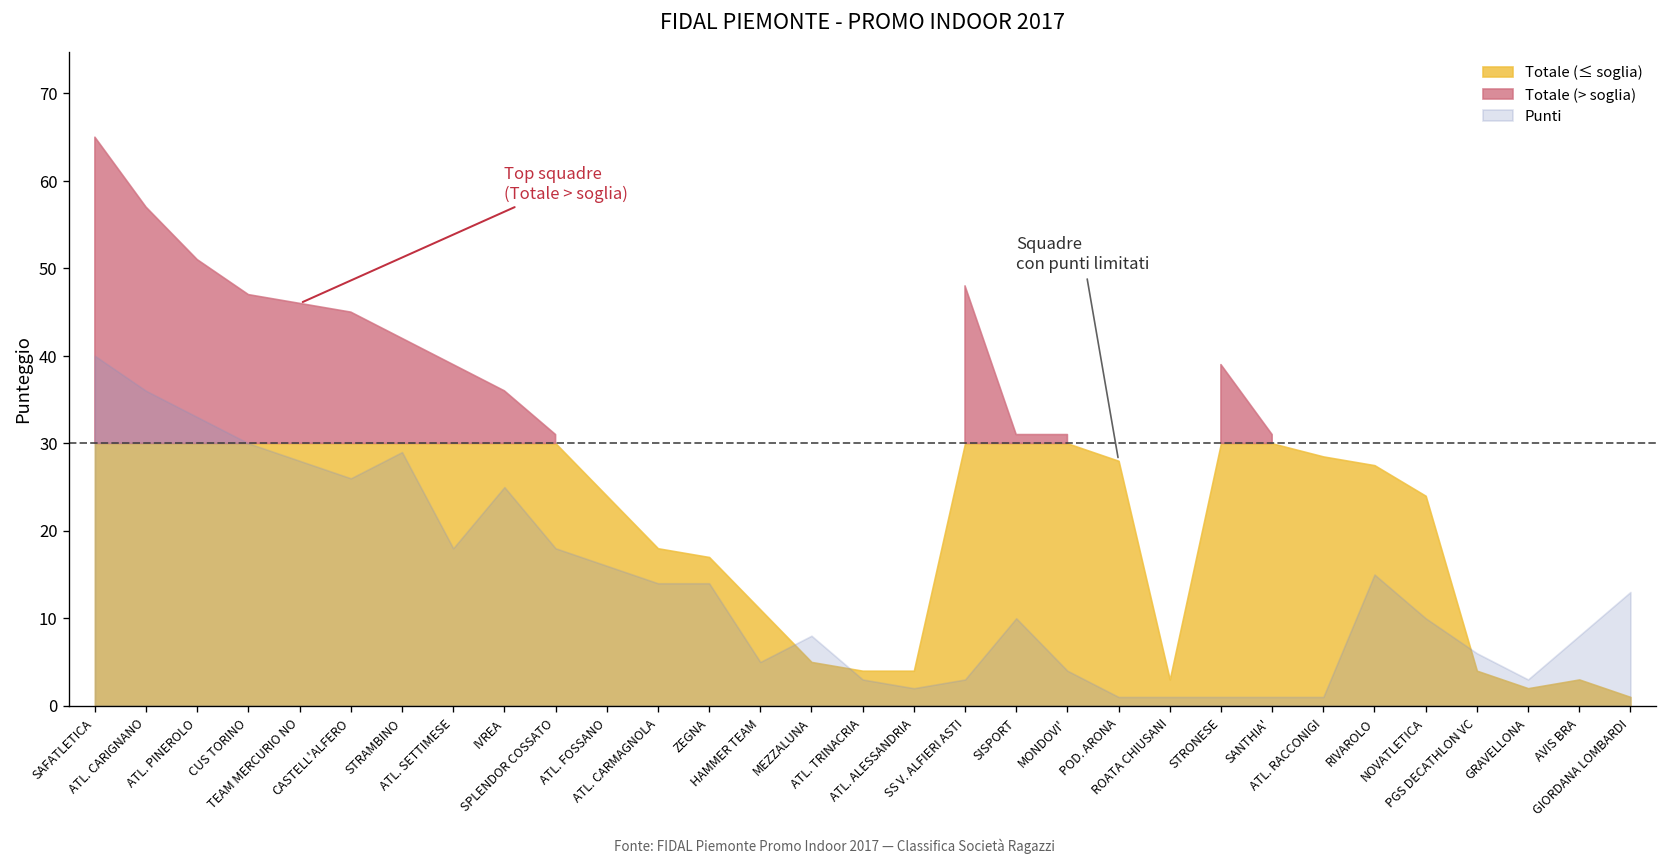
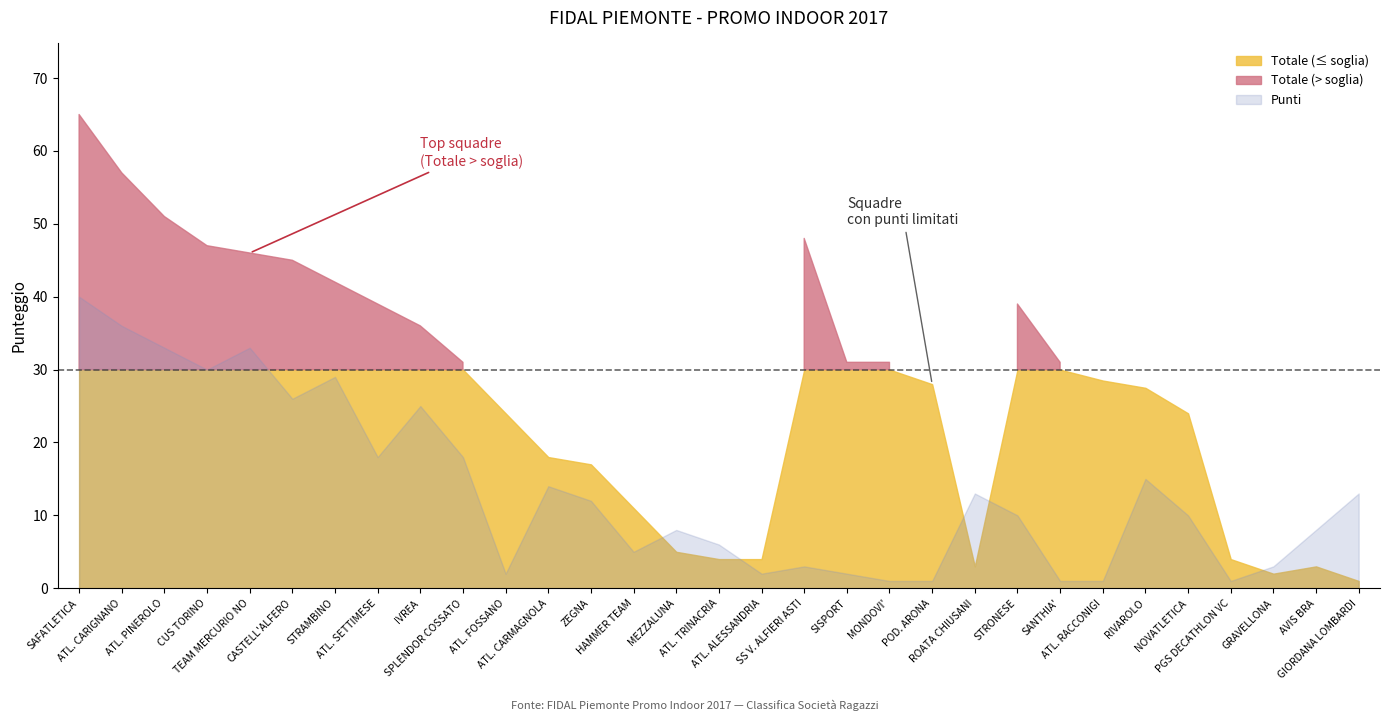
Punti, TEAM MERCURIO NO: 28 -> 33
Punti, ATL. FOSSANO: 16 -> 2
Punti, ZEGNA: 14 -> 12
Punti, ATL. TRINACRIA: 3 -> 6
Punti, SISPORT: 10 -> 2
Punti, MONDOVI': 4 -> 1
Punti, ROATA CHIUSANI: 1 -> 13
Punti, STRONESE: 1 -> 10
Punti, PGS DECATHLON VC: 6 -> 1
